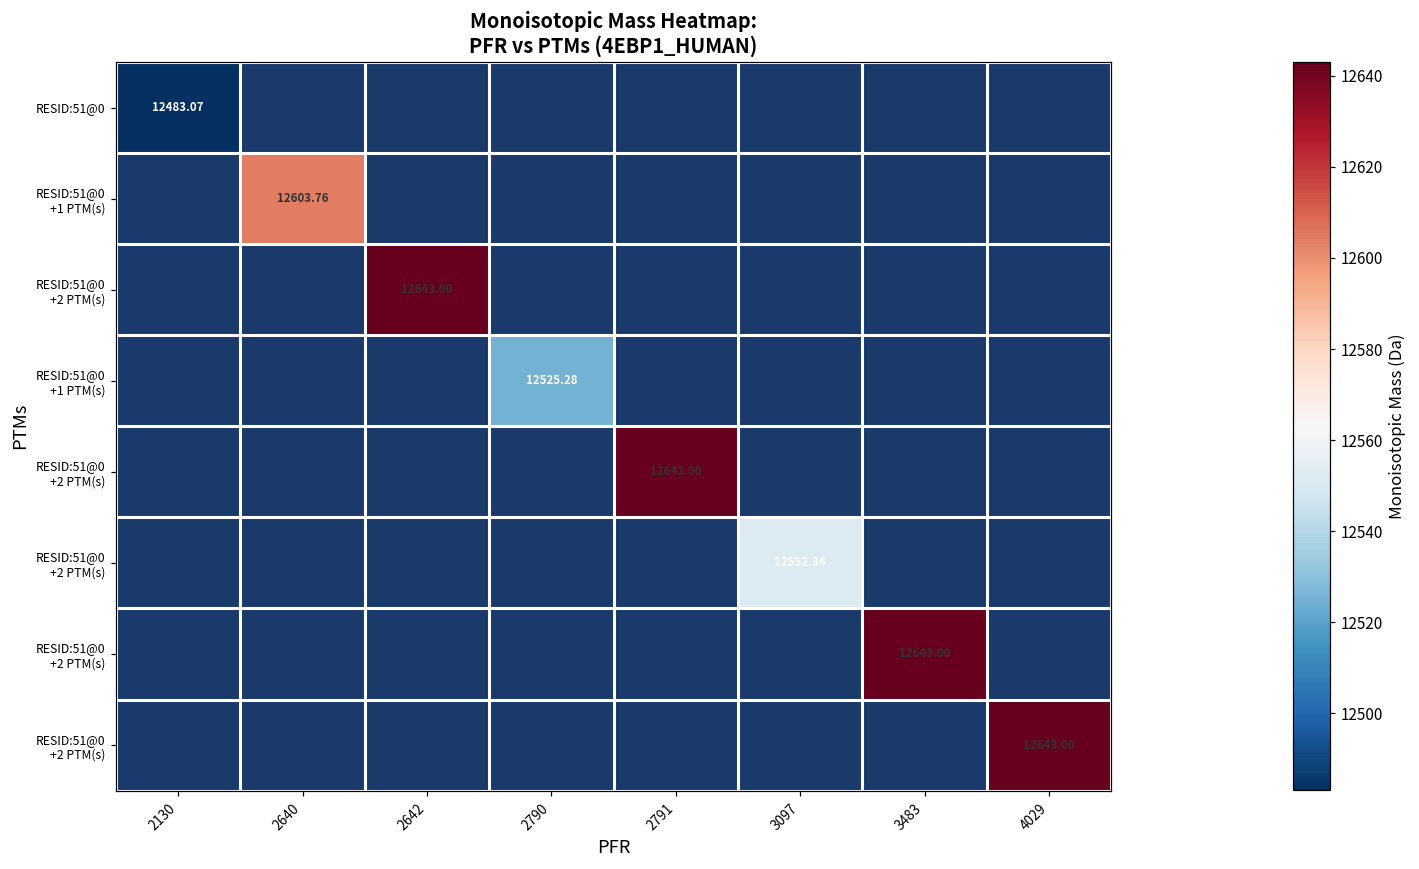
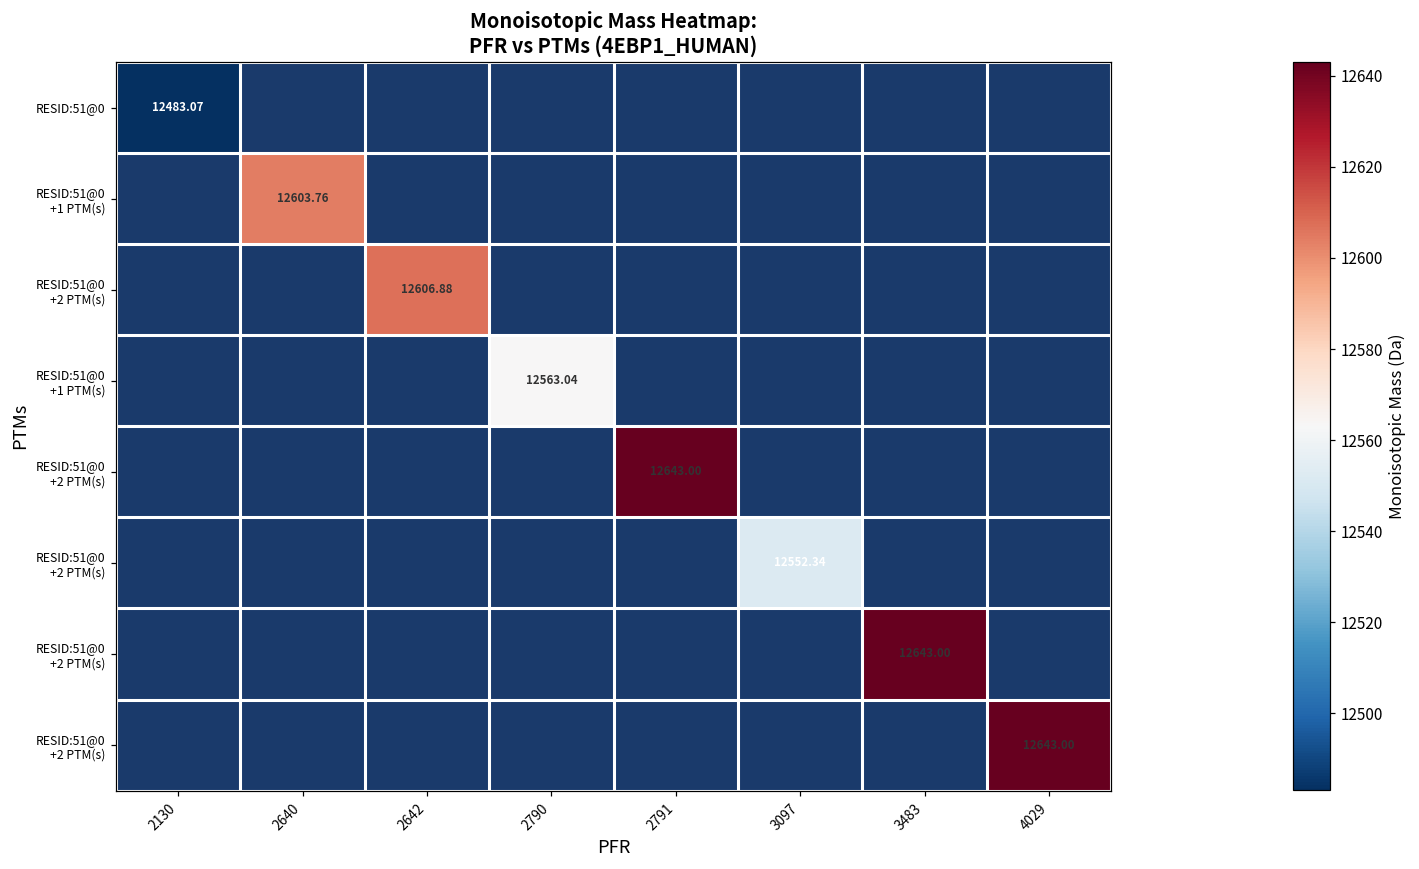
RESID:51@0 +2 PTM(s), 2642: 12643.00 -> 12606.88
RESID:51@0 +1 PTM(s), 2790: 12525.28 -> 12563.04
